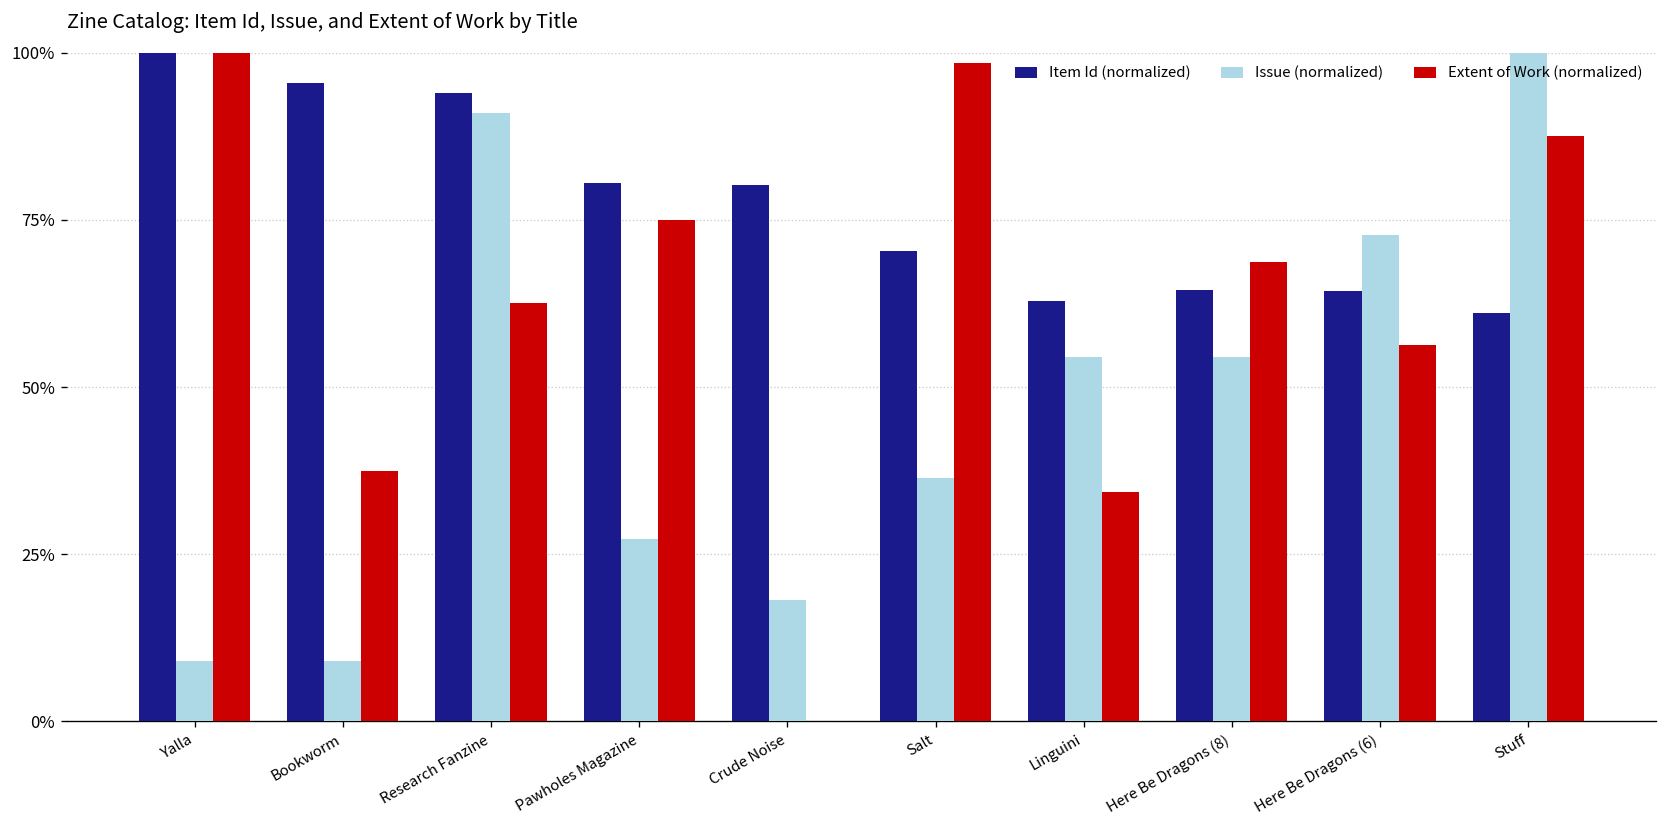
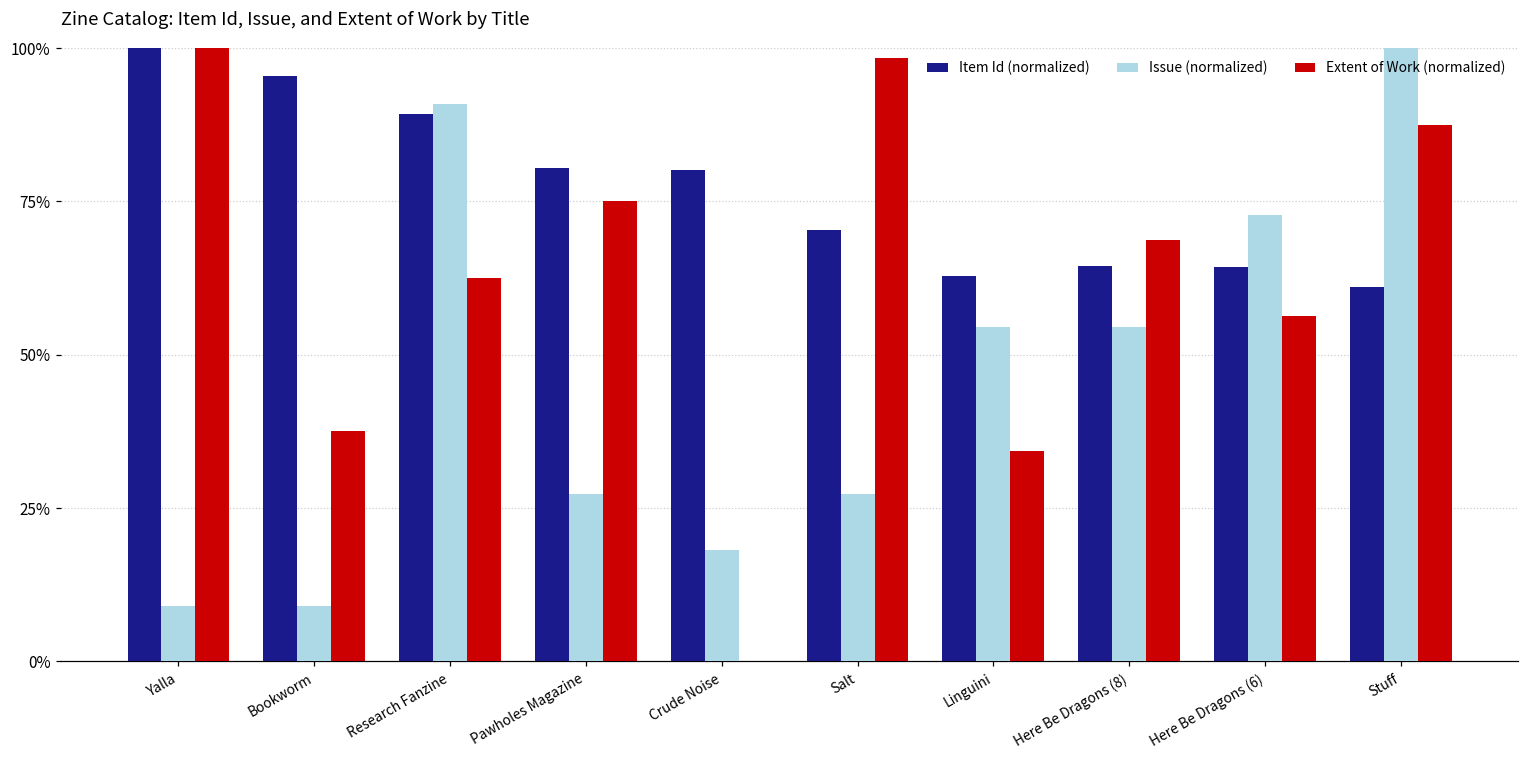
Item Id (normalized), Research Fanzine: 94% -> 89%
Issue (normalized), Salt: 36% -> 27%
